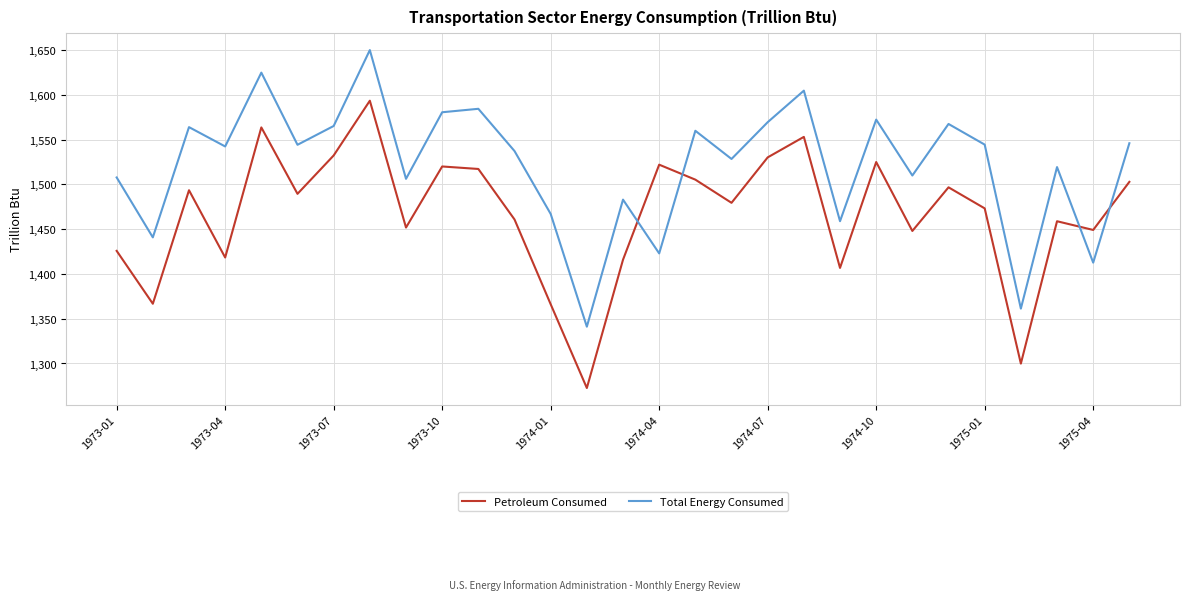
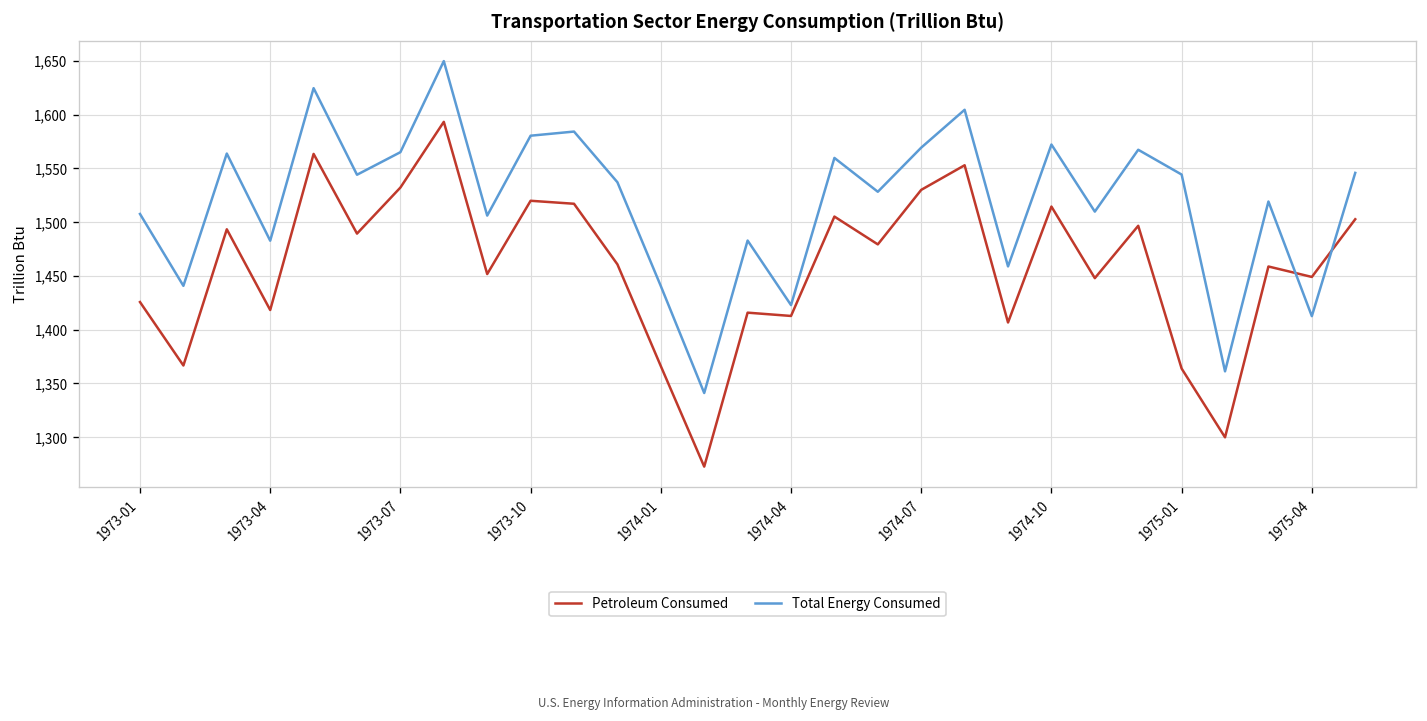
Total Energy Consumed, 1973-04: 1,540 -> 1,480
Total Energy Consumed, 1974-01: 1,470 -> 1,440
Petroleum Consumed, 1974-04: 1,520 -> 1,410
Petroleum Consumed, 1974-10: 1,520 -> 1,510
Petroleum Consumed, 1975-01: 1,470 -> 1,360
